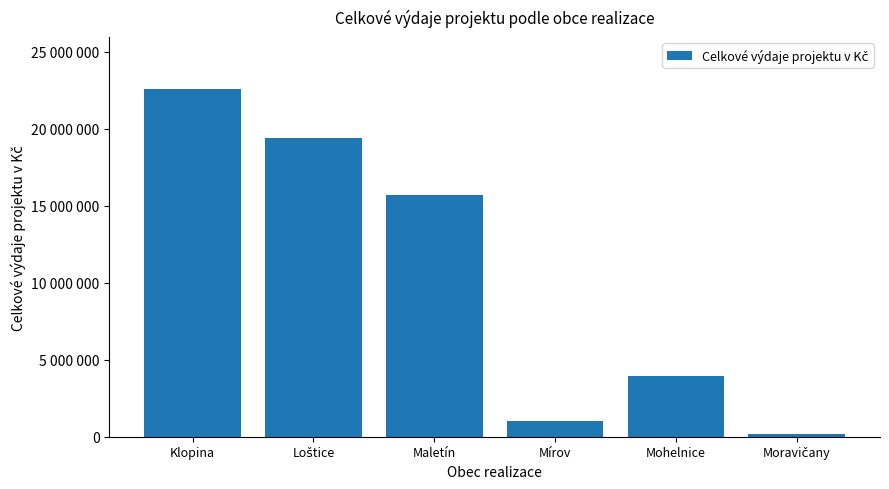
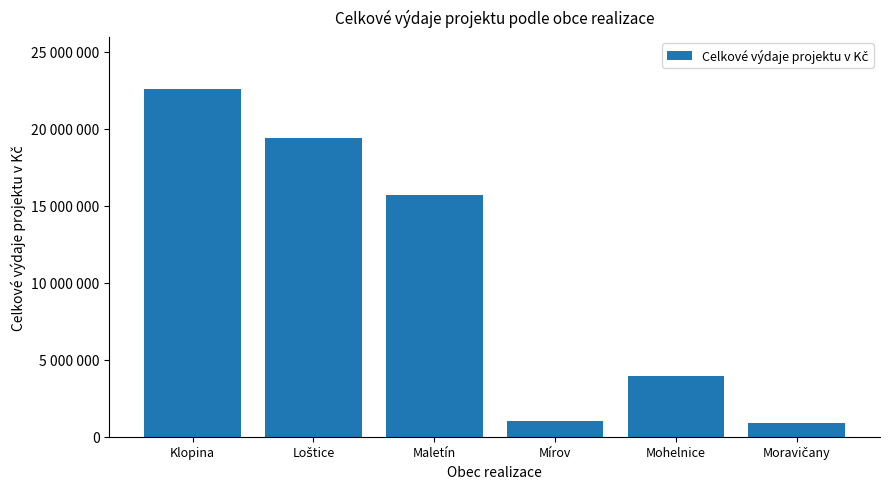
Moravičany: 200000 -> 900000
